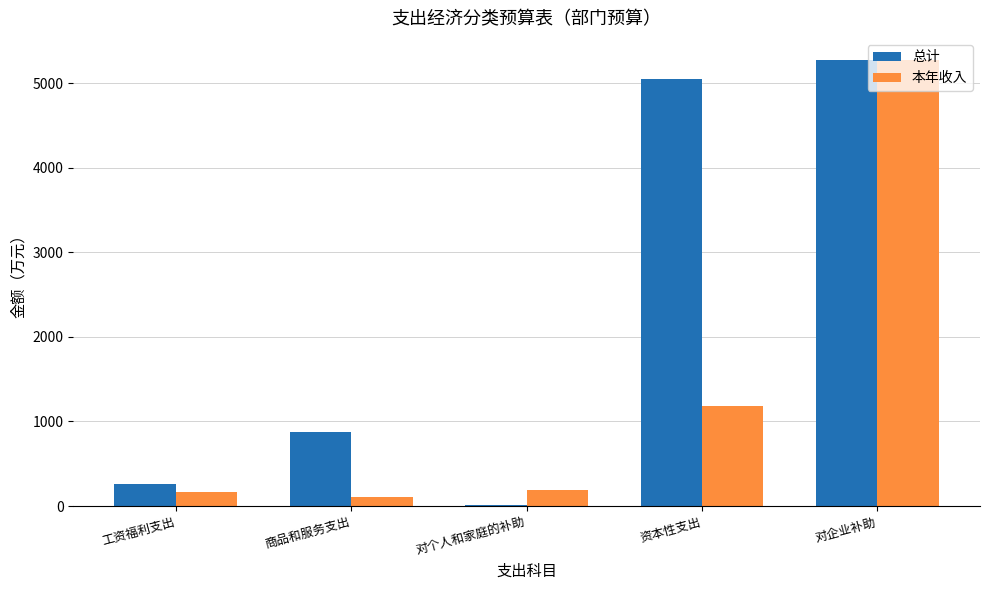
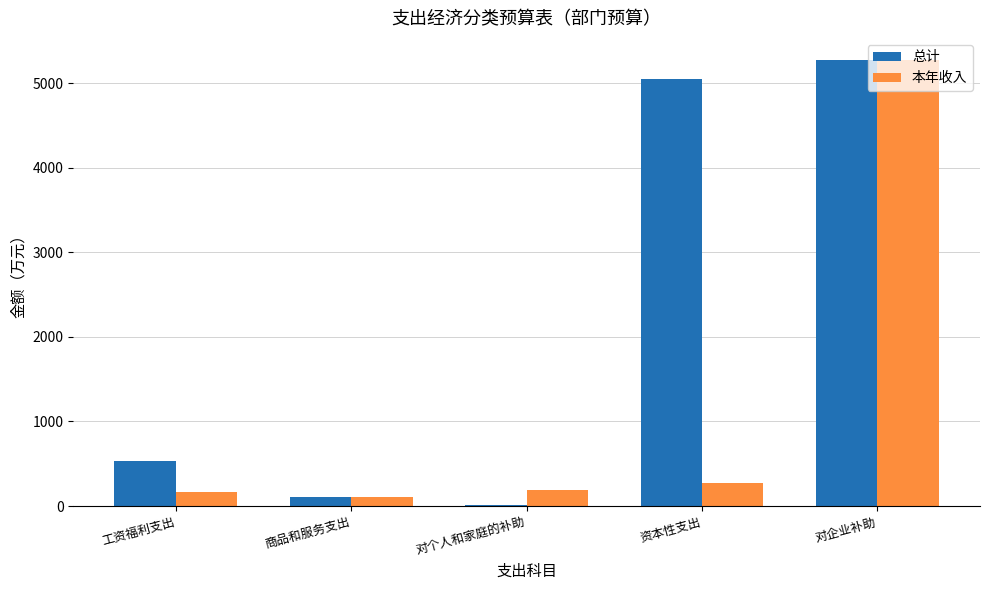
总计, 工资福利支出: 300 -> 500
总计, 商品和服务支出: 900 -> 100
本年收入, 资本性支出: 1200 -> 300
